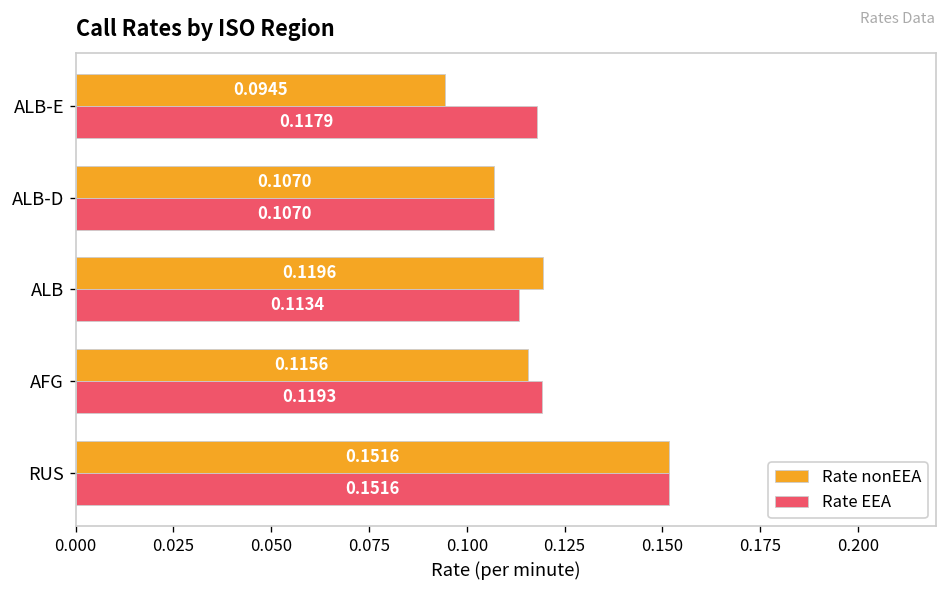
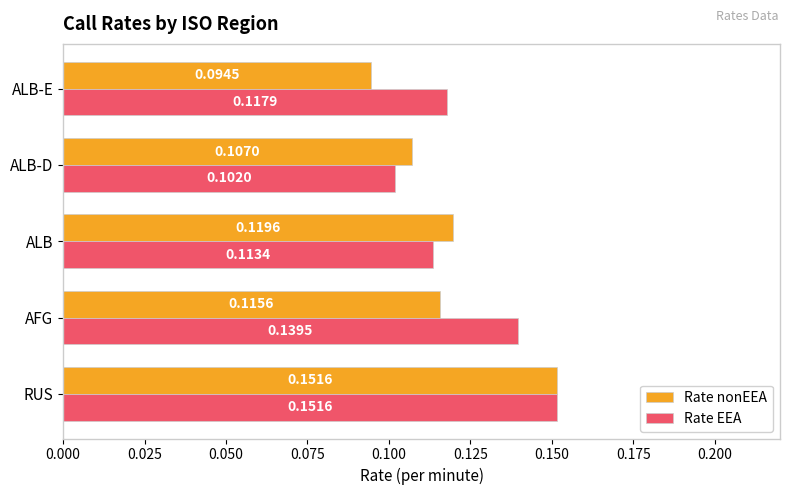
Rate EEA, ALB-D: 0.1070 -> 0.1020
Rate EEA, AFG: 0.1193 -> 0.1395
